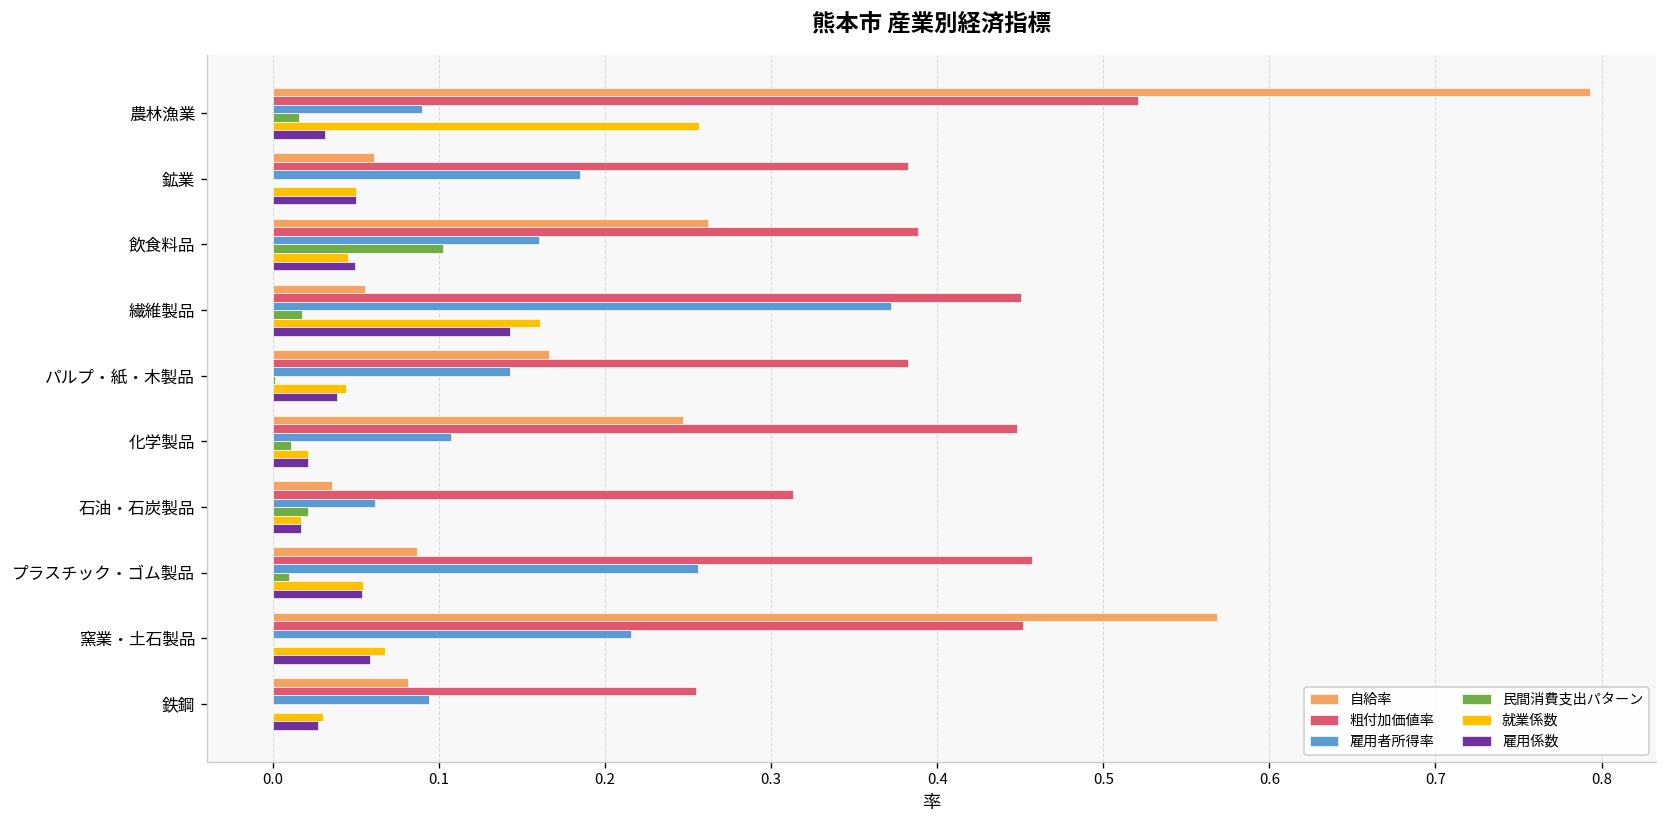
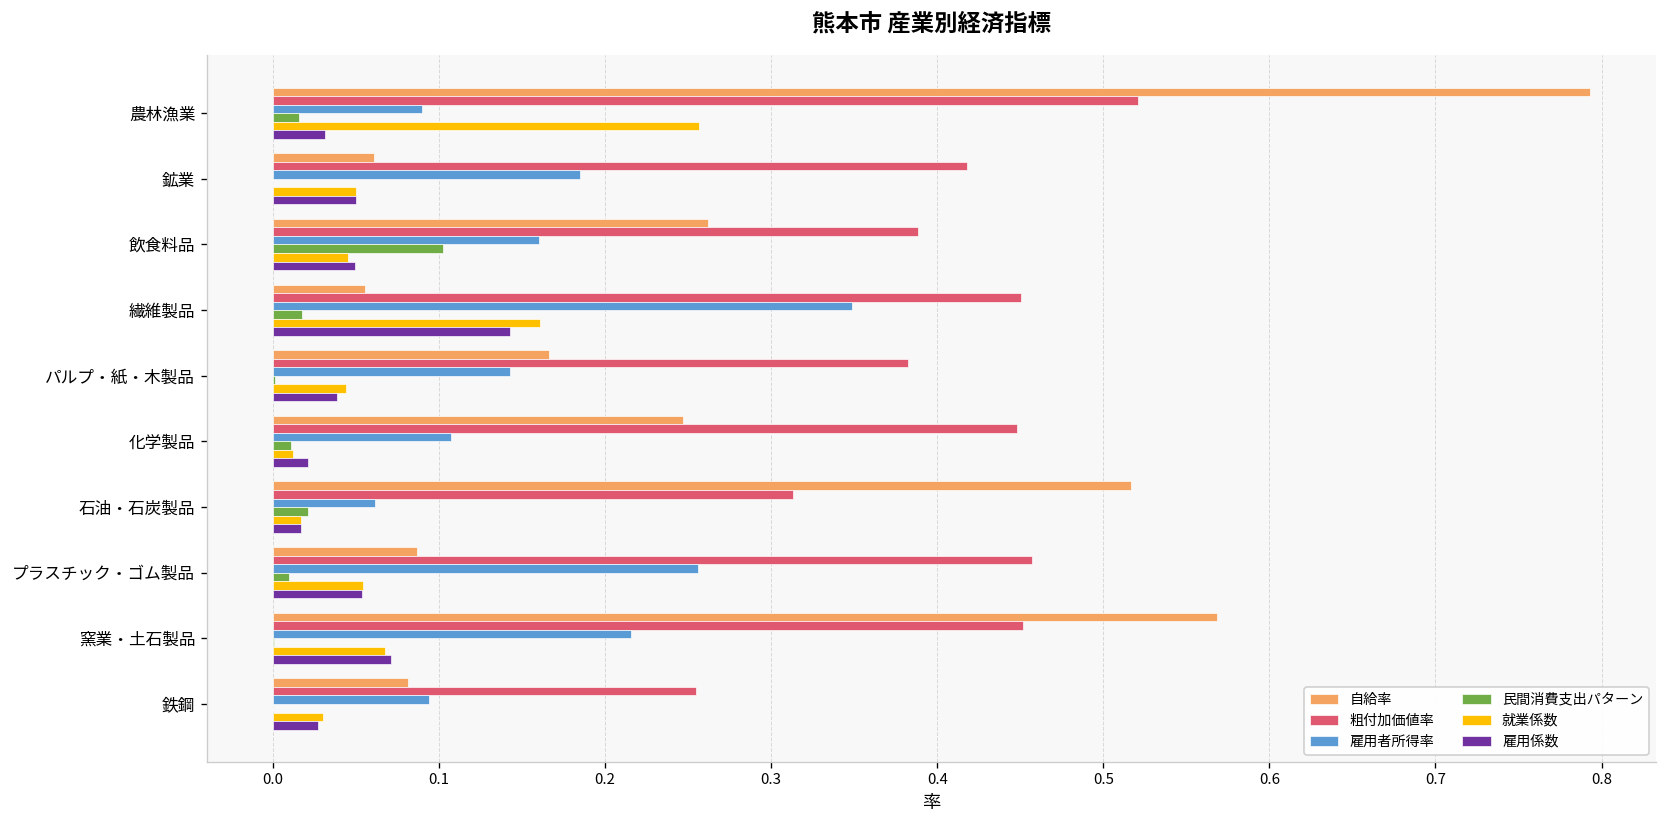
粗付加価値率, 鉱業: 0.382 -> 0.418
雇用者所得率, 繊維製品: 0.372 -> 0.349
就業係数, 化学製品: 0.021 -> 0.012
自給率, 石油・石炭製品: 0.036 -> 0.516
雇用係数, 窯業・土石製品: 0.059 -> 0.071
